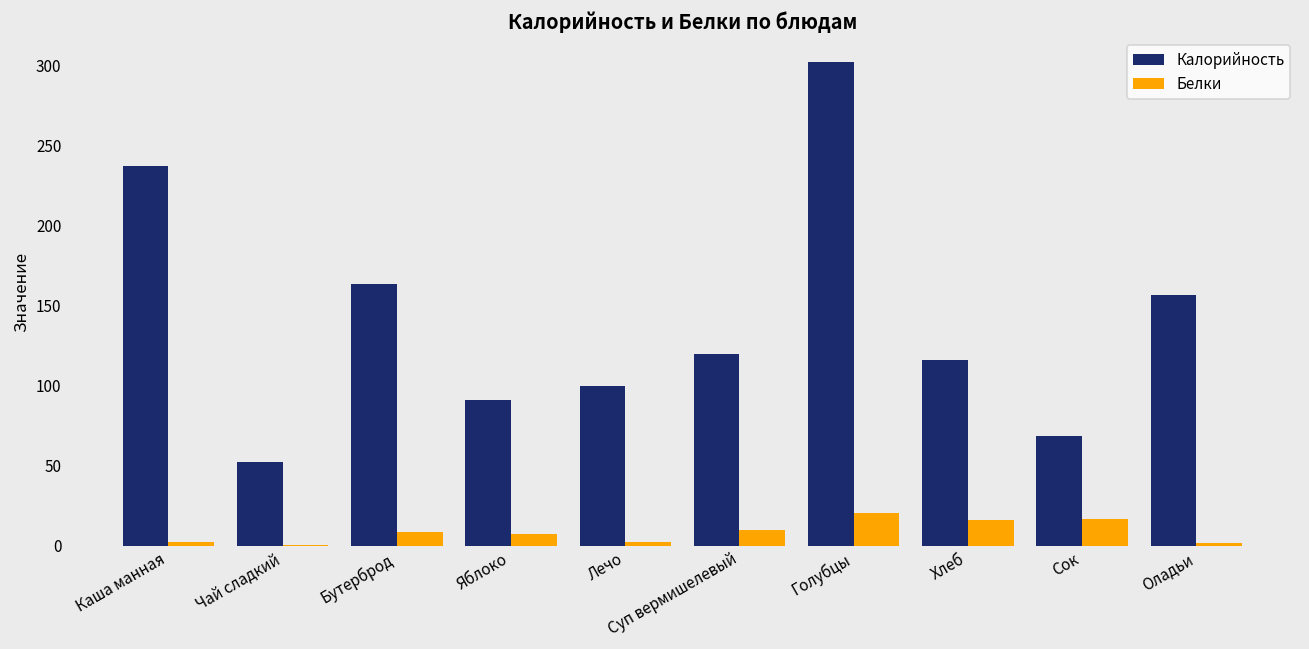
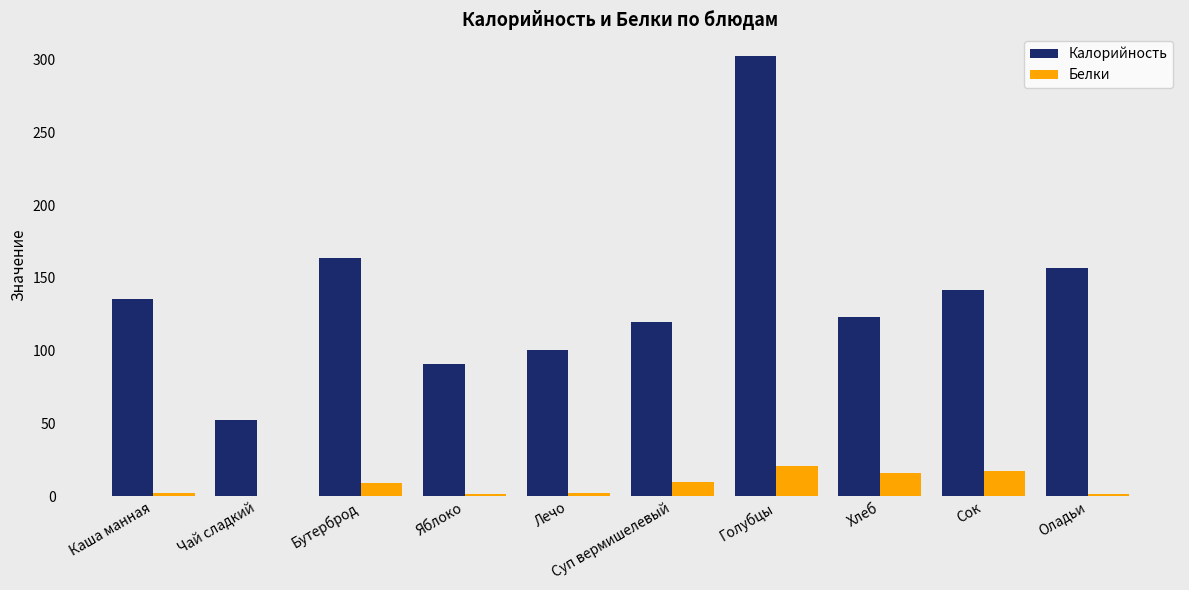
Калорийность, Каша манная: 237 -> 136
Белки, Яблоко: 7 -> 2
Калорийность, Хлеб: 116 -> 123
Калорийность, Сок: 68 -> 142
